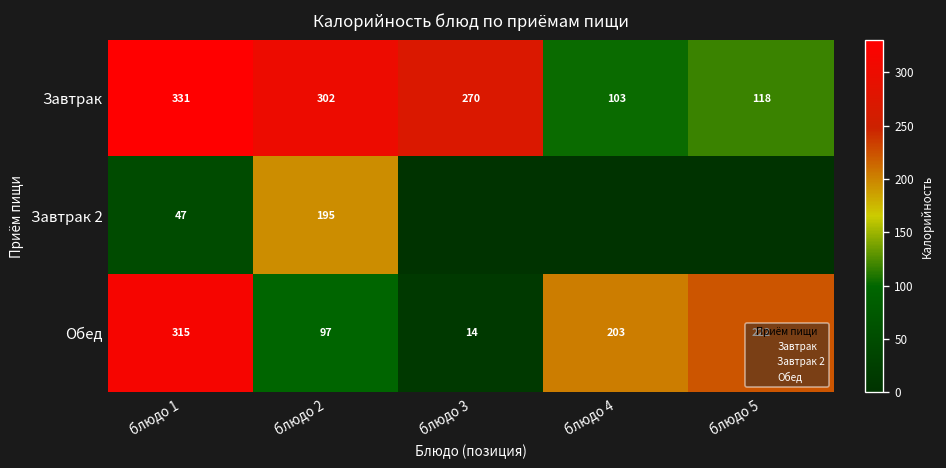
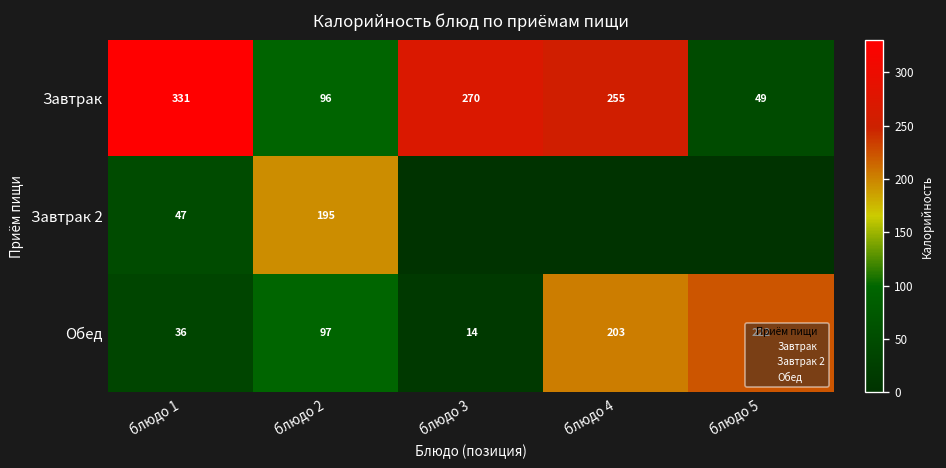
Завтрак, блюдо 2: 302 -> 96
Завтрак, блюдо 4: 103 -> 255
Завтрак, блюдо 5: 118 -> 49
Обед, блюдо 1: 315 -> 36
